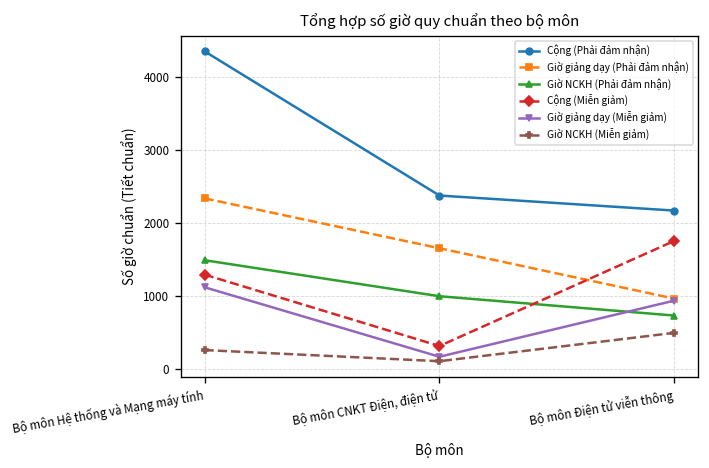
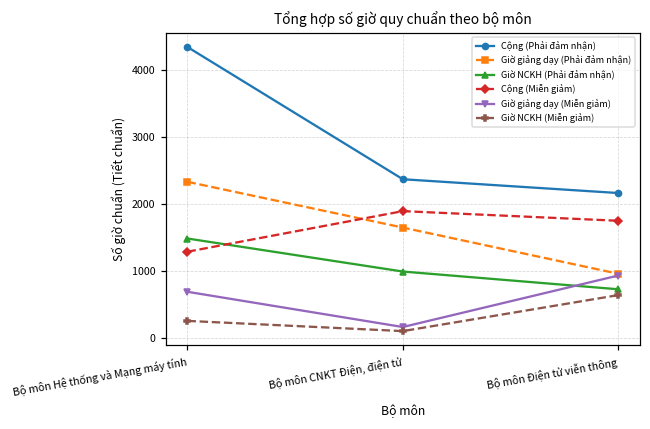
Giờ giảng dạy (Miễn giảm), Bộ môn Hệ thống và Mạng máy tính: 1100 -> 700
Cộng (Miễn giảm), Bộ môn CNKT Điện, điện tử: 300 -> 1900
Giờ NCKH (Miễn giảm), Bộ môn Điện tử viễn thông: 500 -> 600
